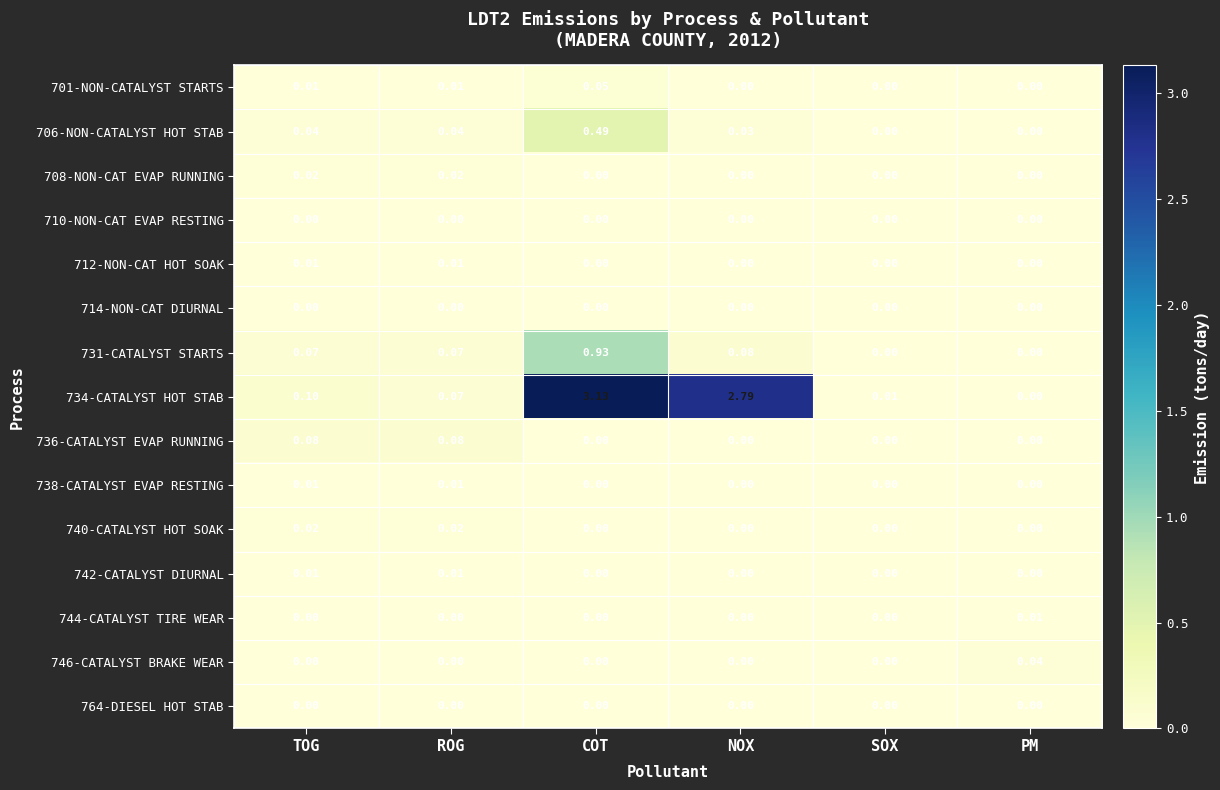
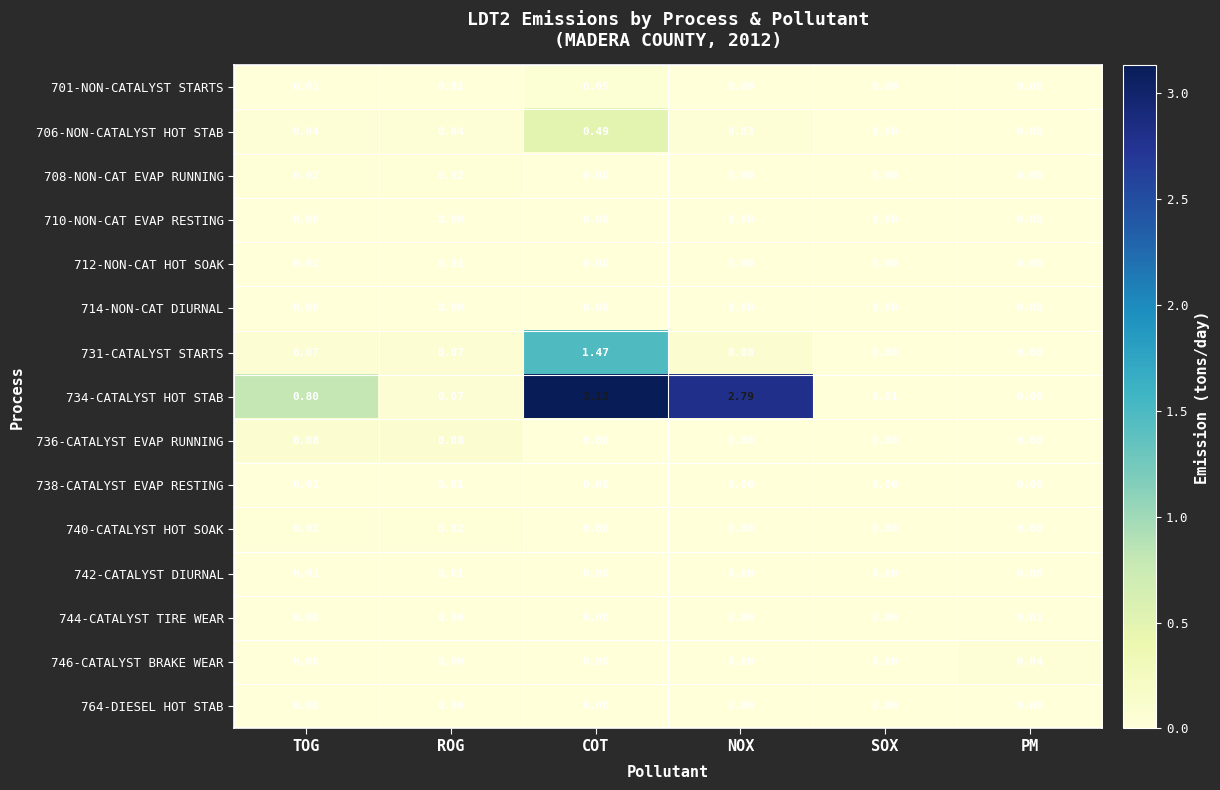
731-CATALYST STARTS, COT: 0.93 -> 1.47
734-CATALYST HOT STAB, TOG: 0.10 -> 0.80
